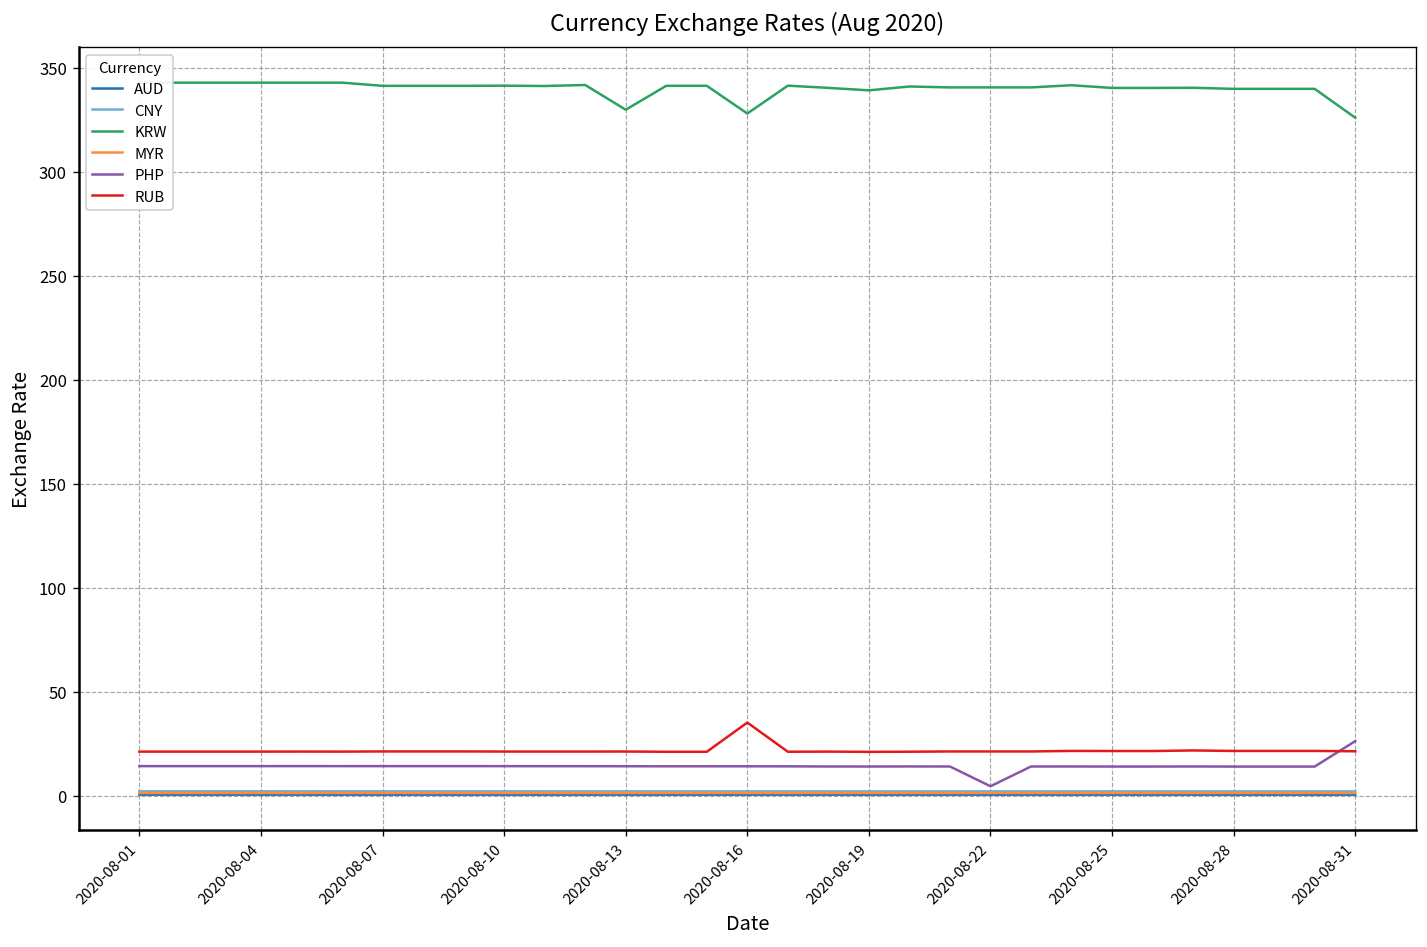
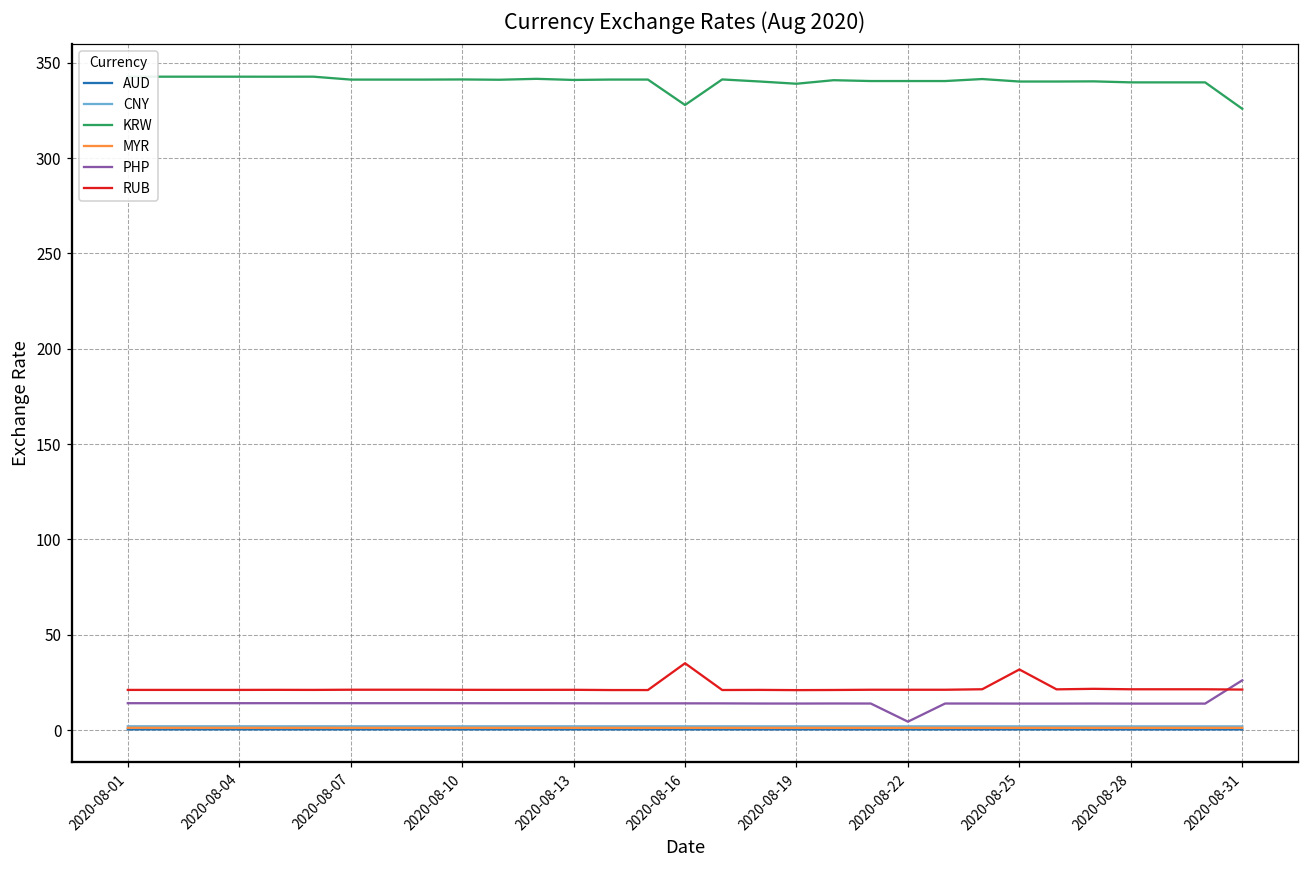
KRW, 2020-08-13: 330 -> 341
RUB, 2020-08-25: 21 -> 32
